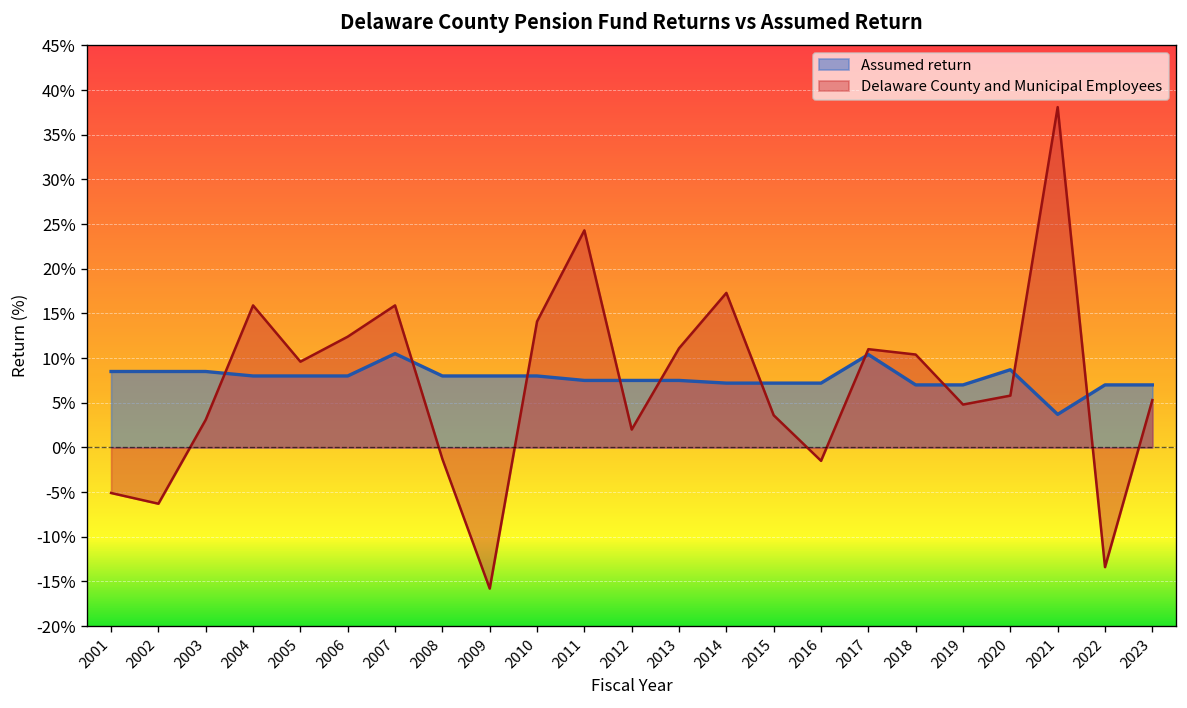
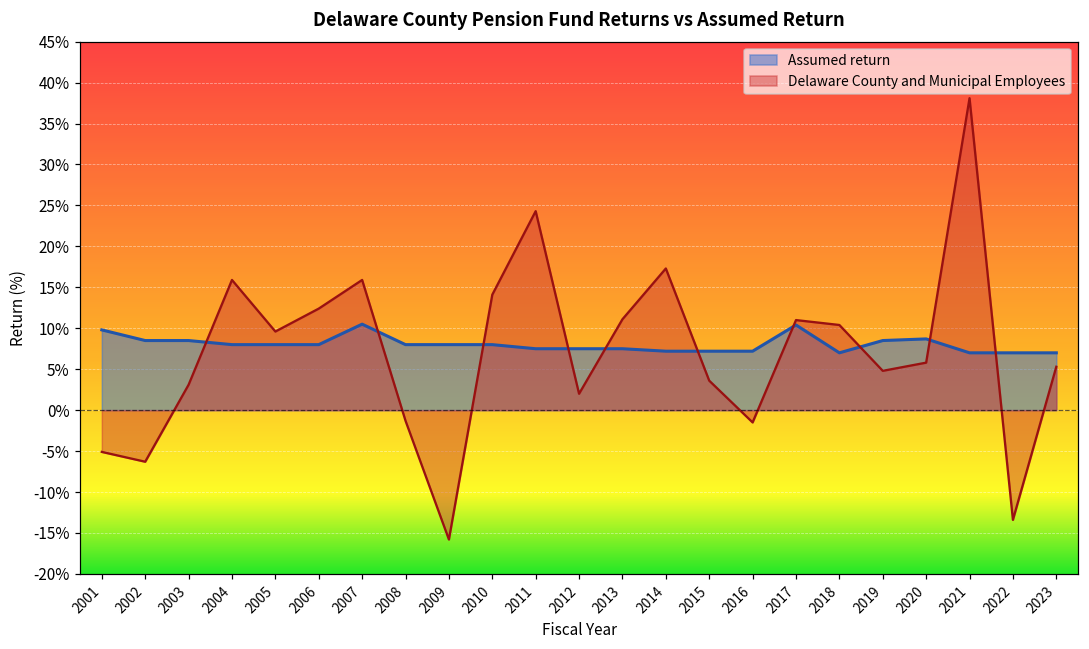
Assumed return, 2001: 9% -> 10%
Assumed return, 2019: 7% -> 9%
Assumed return, 2021: 4% -> 7%
